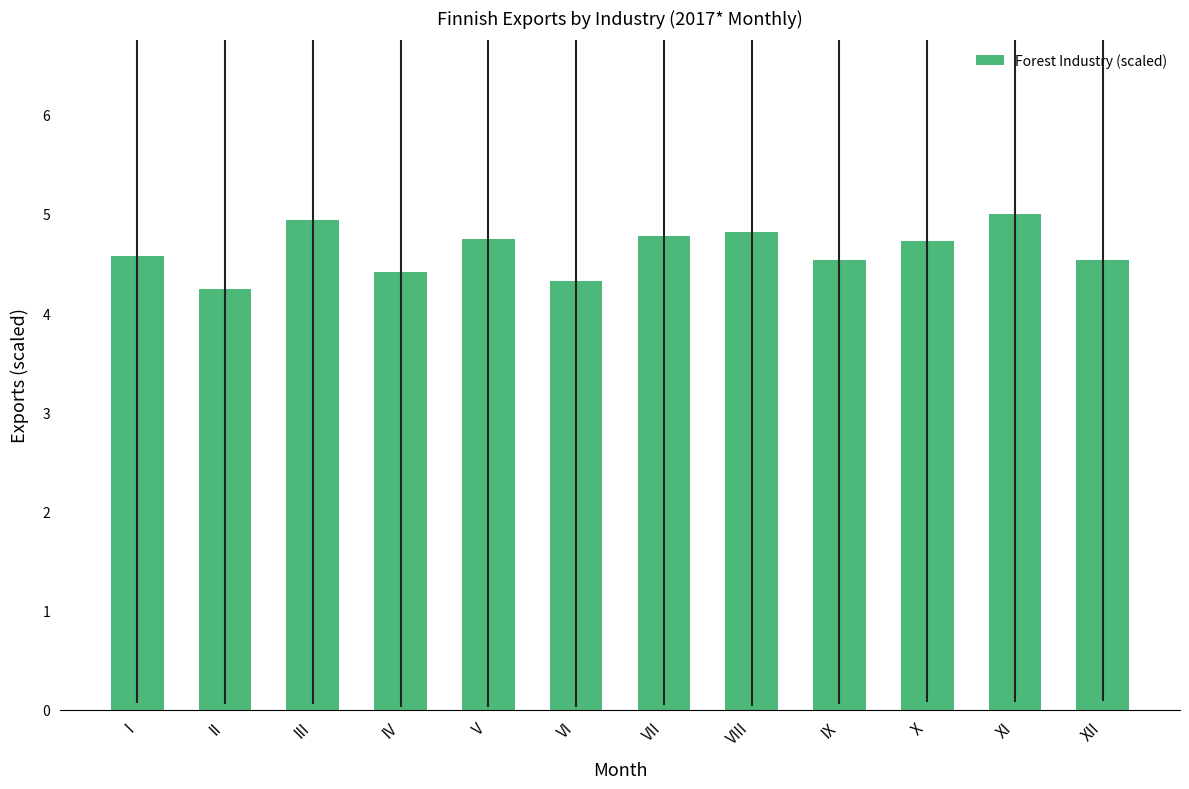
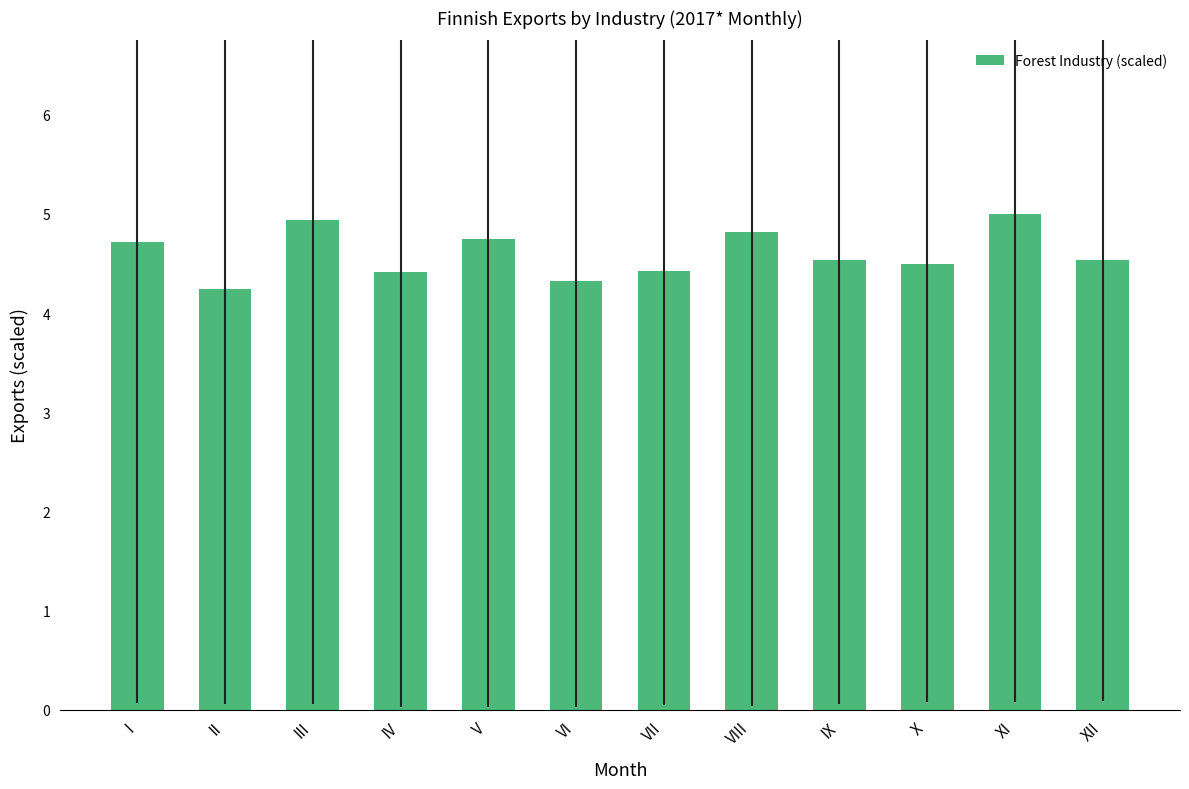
I: 4.6 -> 4.7
VII: 4.8 -> 4.4
X: 4.7 -> 4.5
